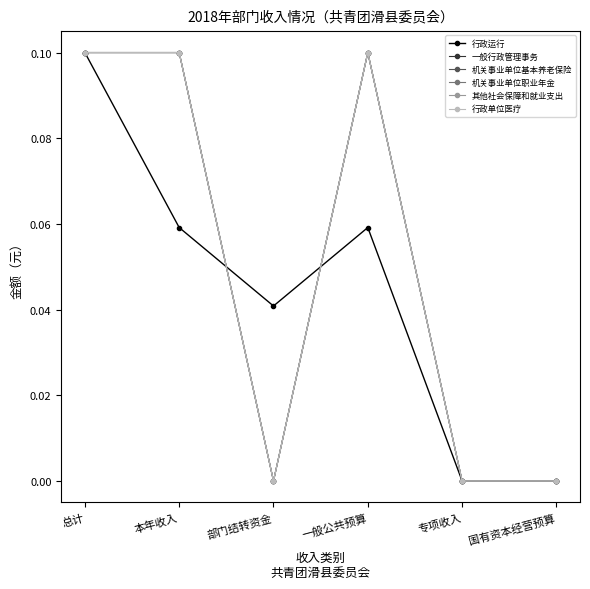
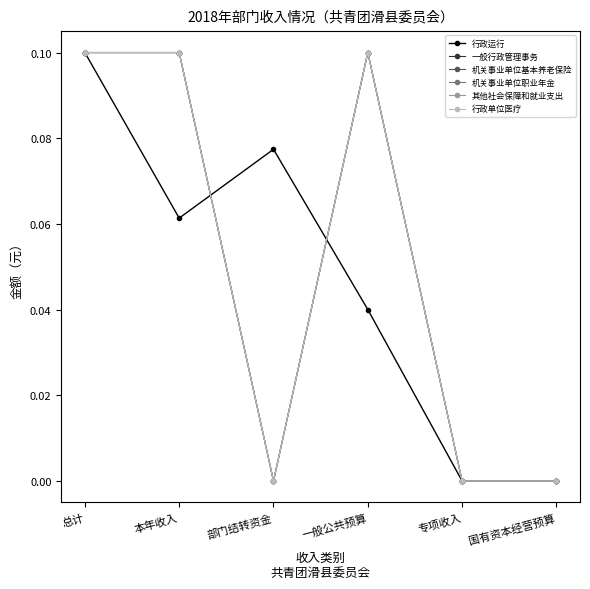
行政运行, 本年收入: 0.059 -> 0.061
行政运行, 部门结转资金: 0.041 -> 0.077
行政运行, 一般公共预算: 0.059 -> 0.040
